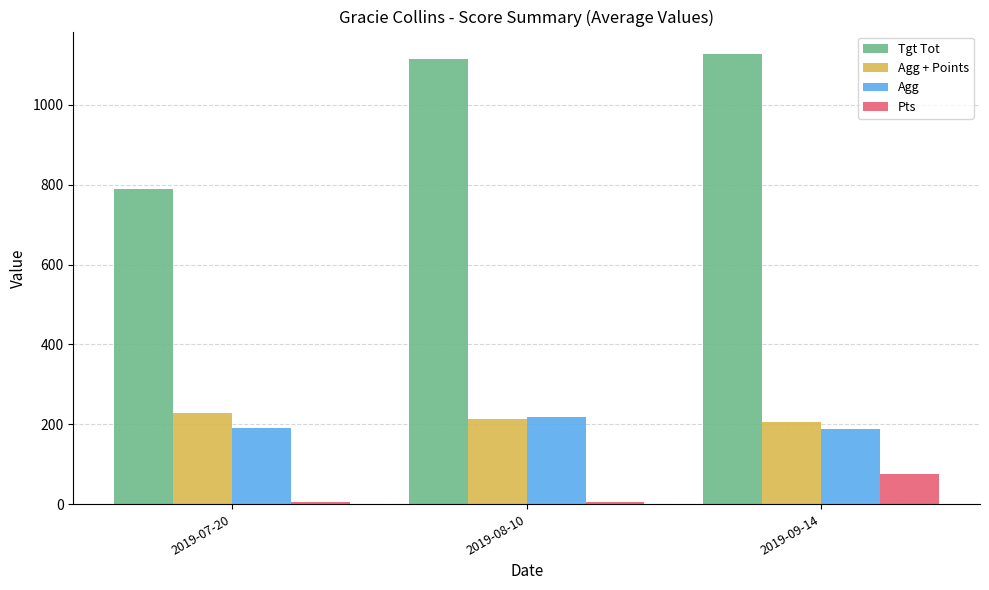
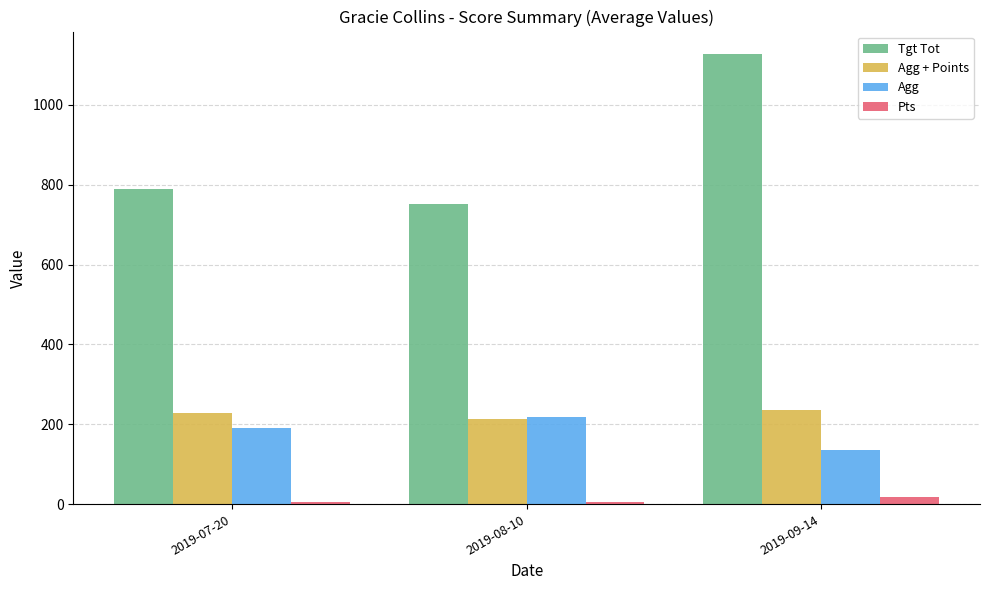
Tgt Tot, 2019-08-10: 1110 -> 750
Agg + Points, 2019-09-14: 210 -> 240
Agg, 2019-09-14: 190 -> 140
Pts, 2019-09-14: 80 -> 20
